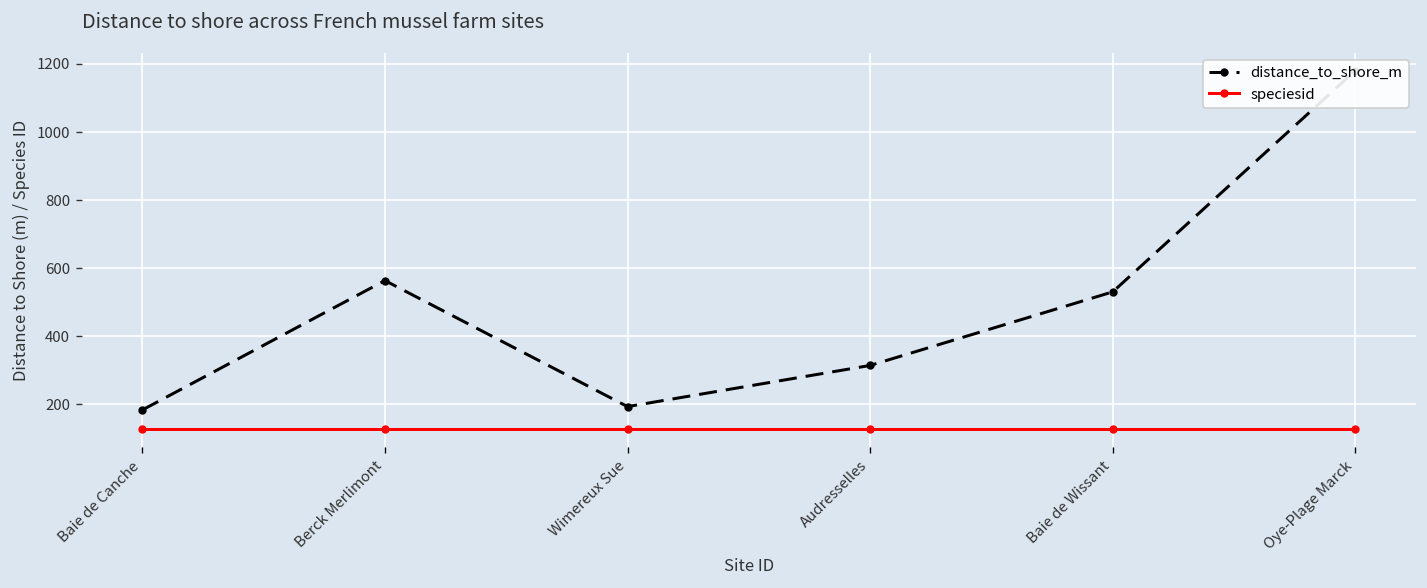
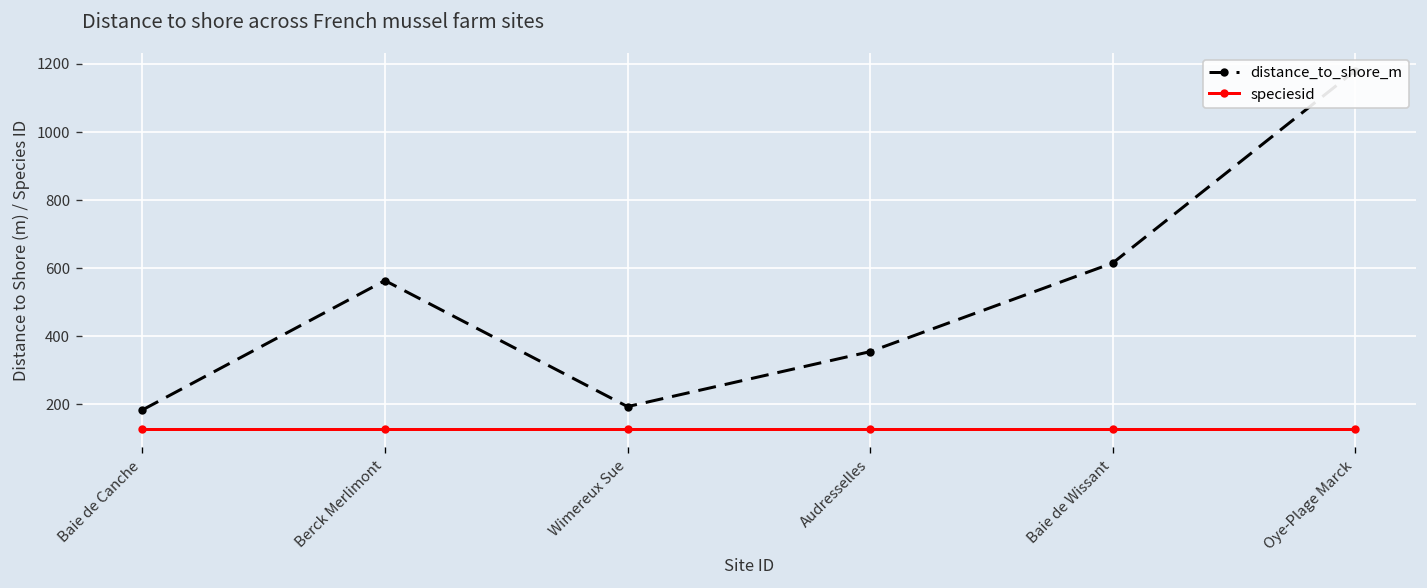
distance_to_shore_m, Audresselles: 310 -> 350
distance_to_shore_m, Baie de Wissant: 530 -> 610
